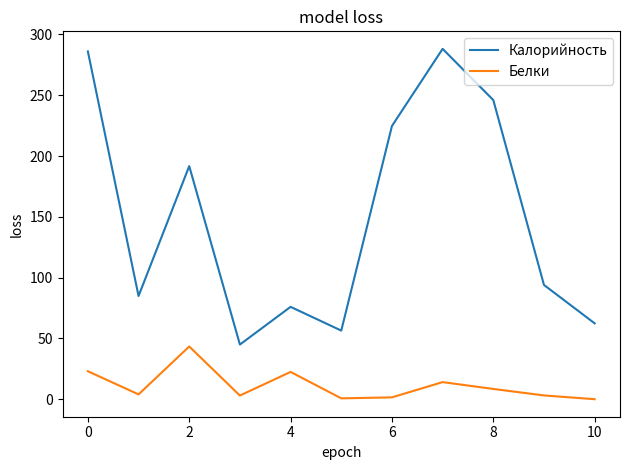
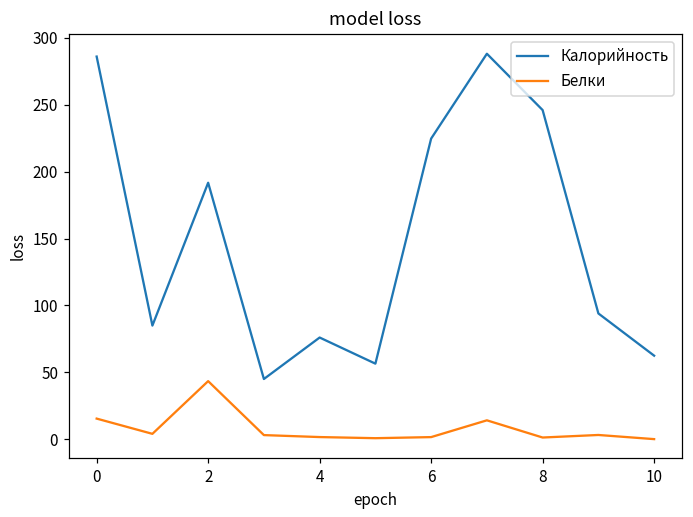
Белки, 0: 23 -> 15
Белки, 4: 23 -> 2
Белки, 8: 8 -> 1
